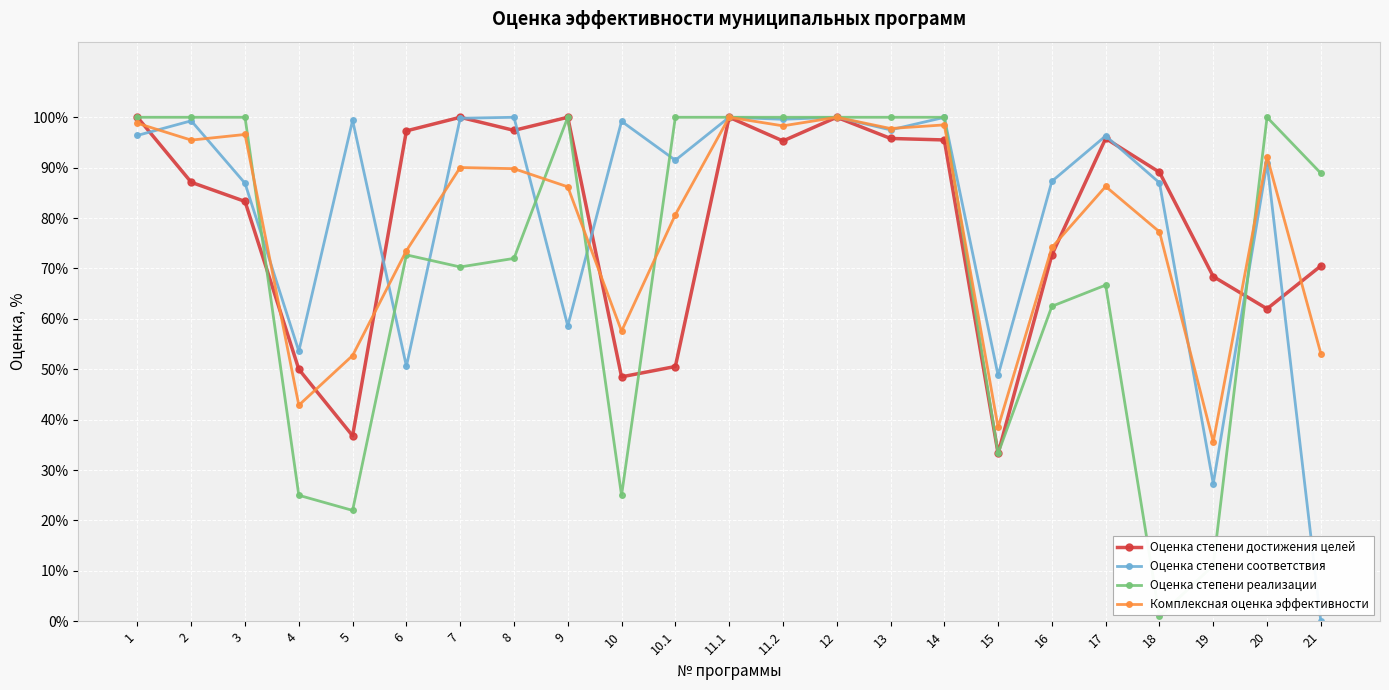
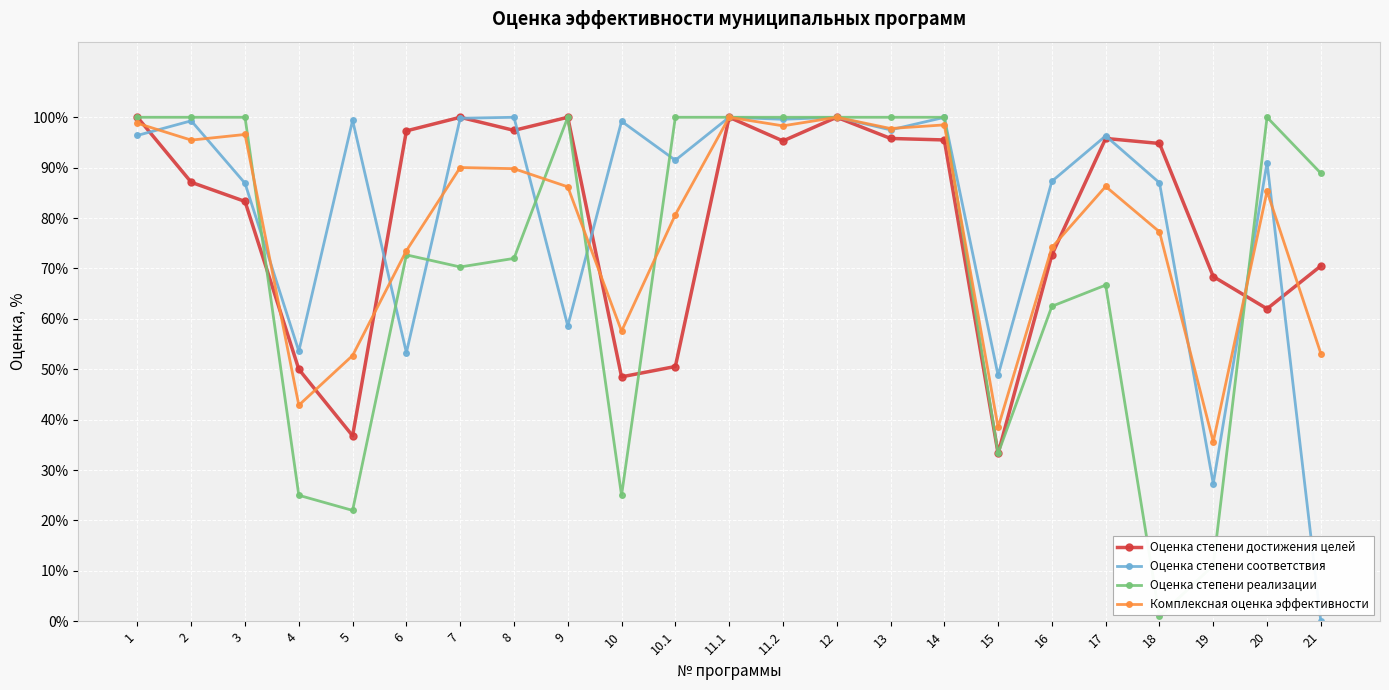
Оценка степени соответствия, 6: 51% -> 53%
Оценка степени достижения целей, 18: 89% -> 95%
Комплексная оценка эффективности, 20: 92% -> 85%
